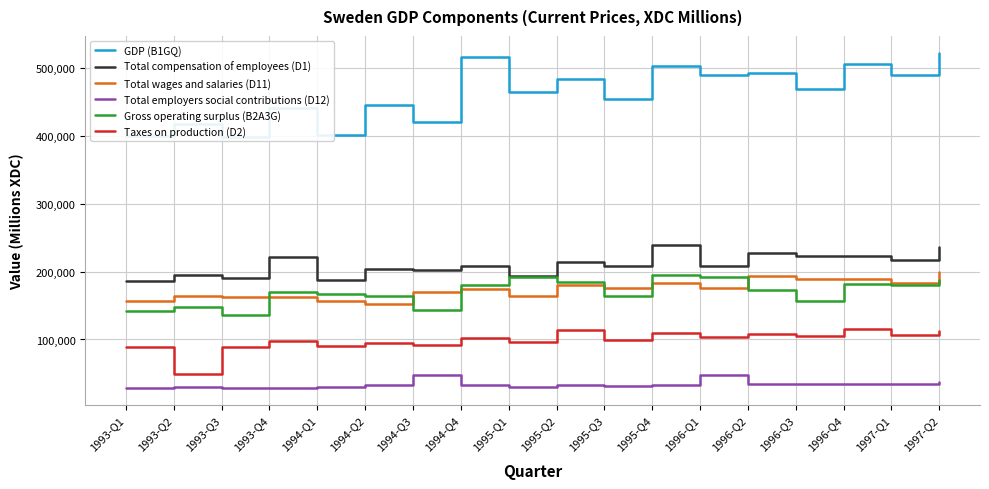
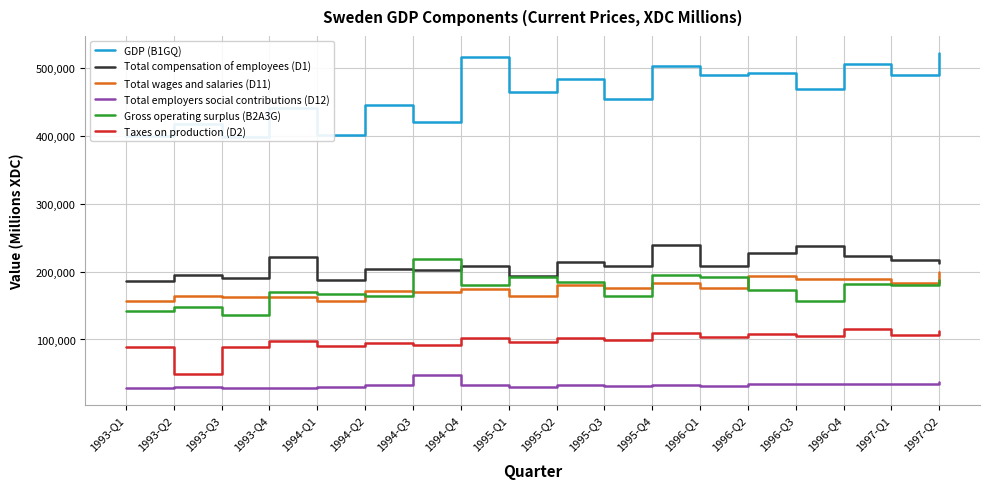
Total wages and salaries (D11), 1994-Q2: 150,000 -> 170,000
Gross operating surplus (B2A3G), 1994-Q3: 140,000 -> 220,000
Taxes on production (D2), 1995-Q2: 110,000 -> 100,000
Total employers social contributions (D12), 1996-Q1: 50,000 -> 30,000
Total compensation of employees (D1), 1996-Q3: 220,000 -> 240,000
Total compensation of employees (D1), 1997-Q2: 240,000 -> 210,000
